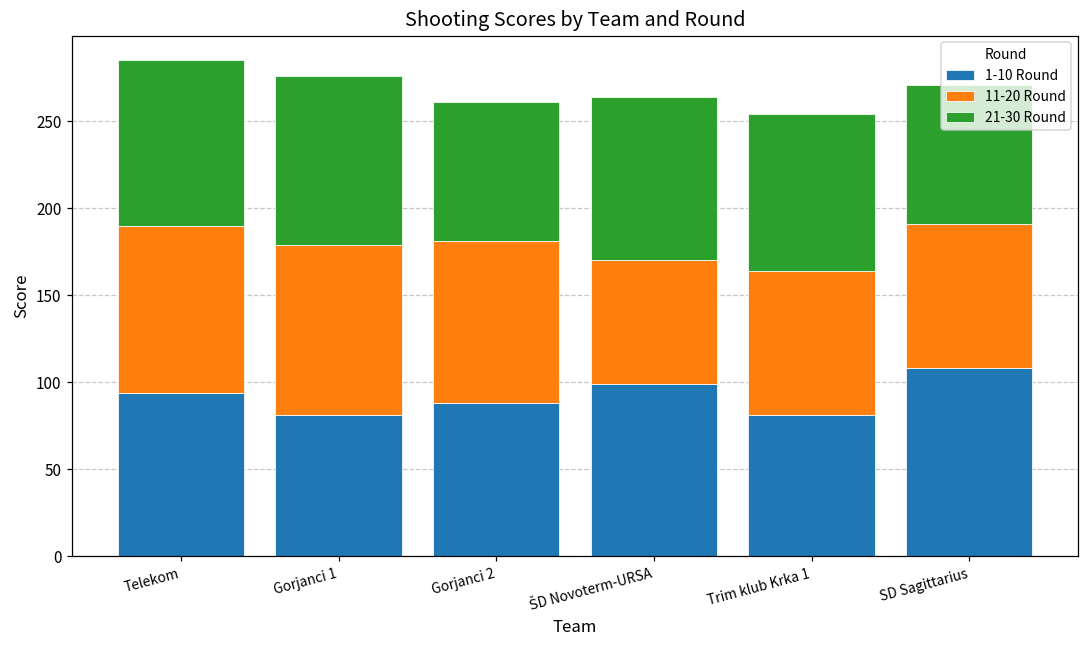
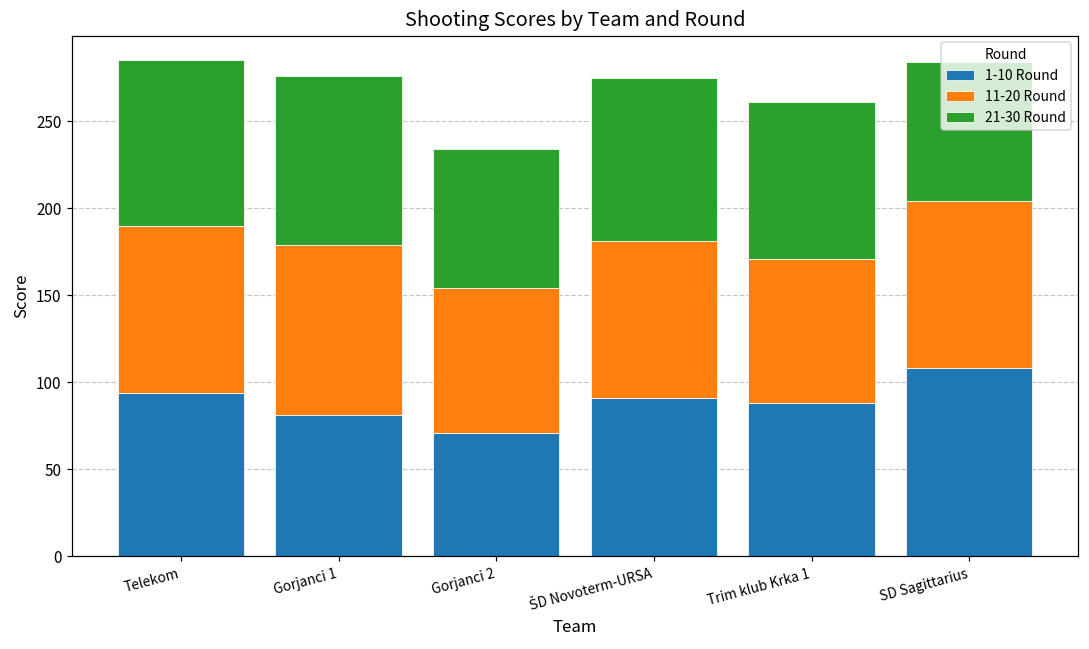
1-10 Round, Gorjanci 2: 88 -> 71
11-20 Round, Gorjanci 2: 93 -> 83
1-10 Round, ŠD Novoterm-URSA: 99 -> 91
11-20 Round, ŠD Novoterm-URSA: 71 -> 90
1-10 Round, Trim klub Krka 1: 81 -> 88
11-20 Round, SD Sagittarius: 83 -> 96
